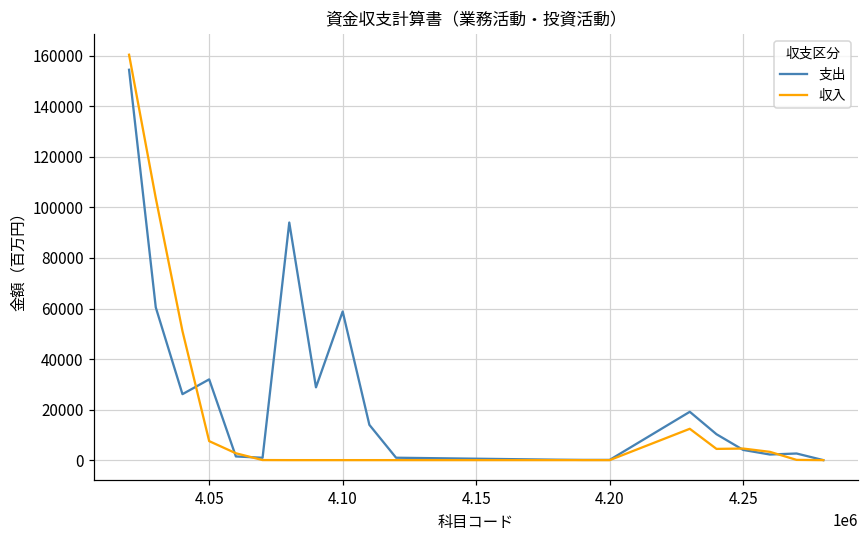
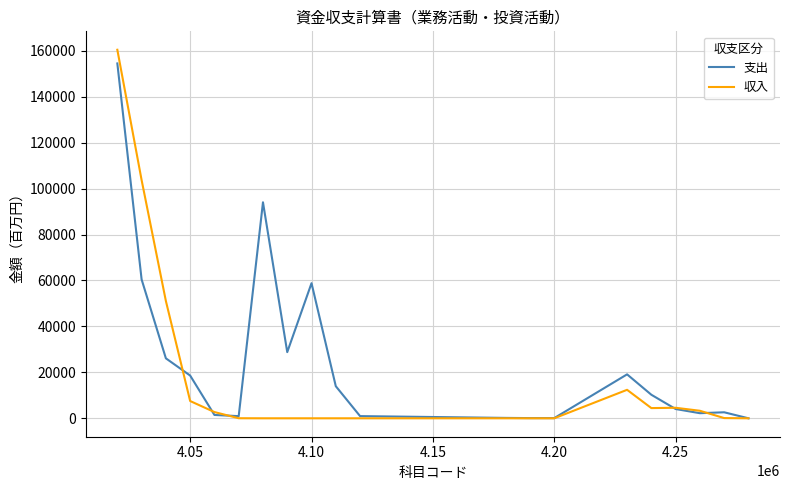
支出, 4.05: 32000 -> 19000
